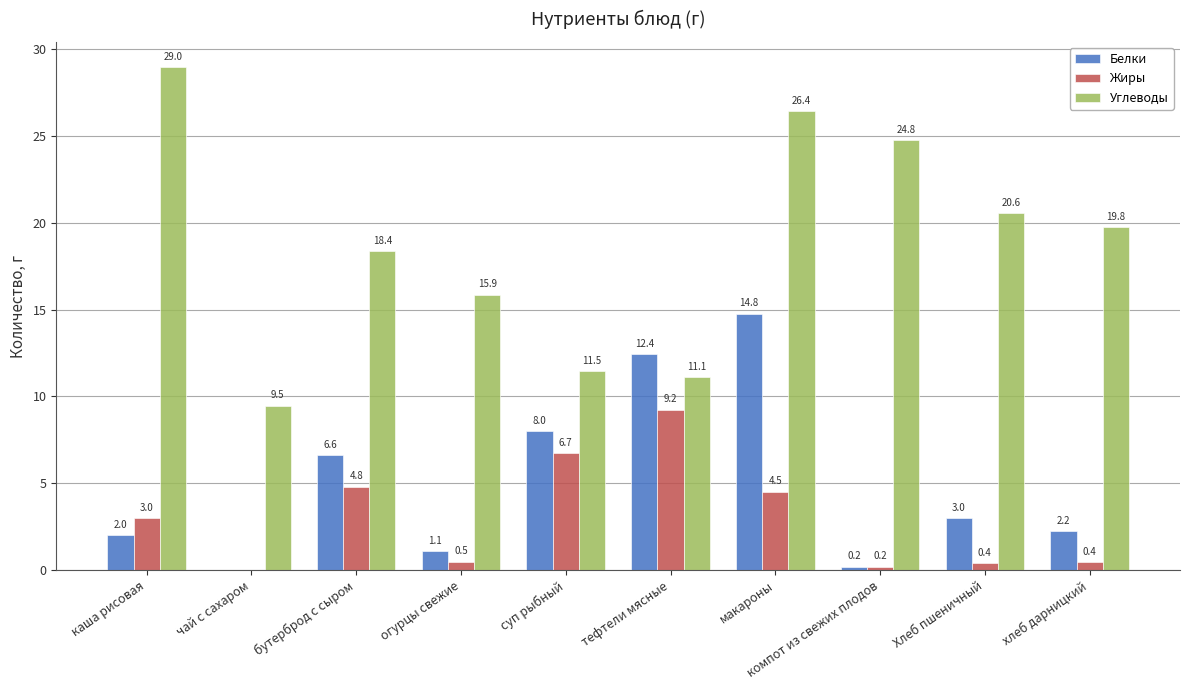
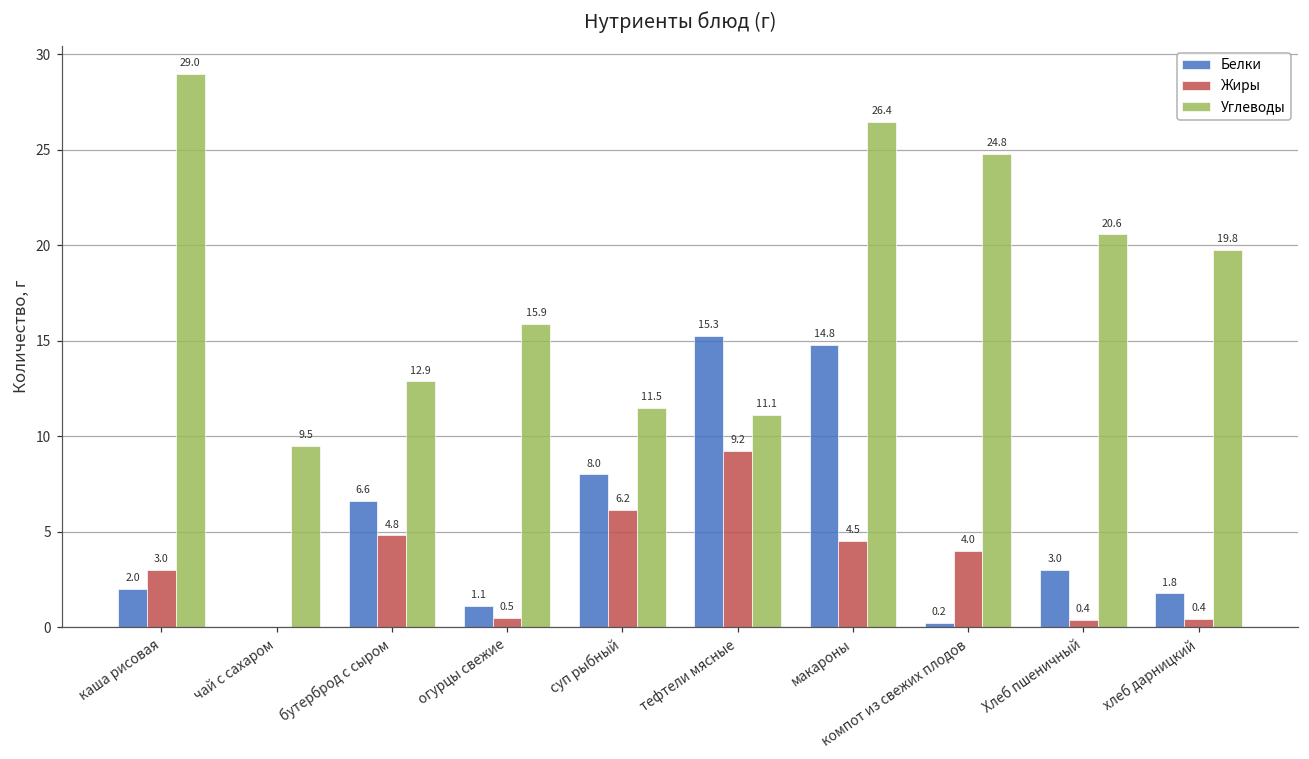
Углеводы, бутерброд с сыром: 18.4 -> 12.9
Жиры, суп рыбный: 6.7 -> 6.2
Белки, тефтели мясные: 12.4 -> 15.3
Жиры, компот из свежих плодов: 0.2 -> 4.0
Белки, хлеб дарницкий: 2.2 -> 1.8
